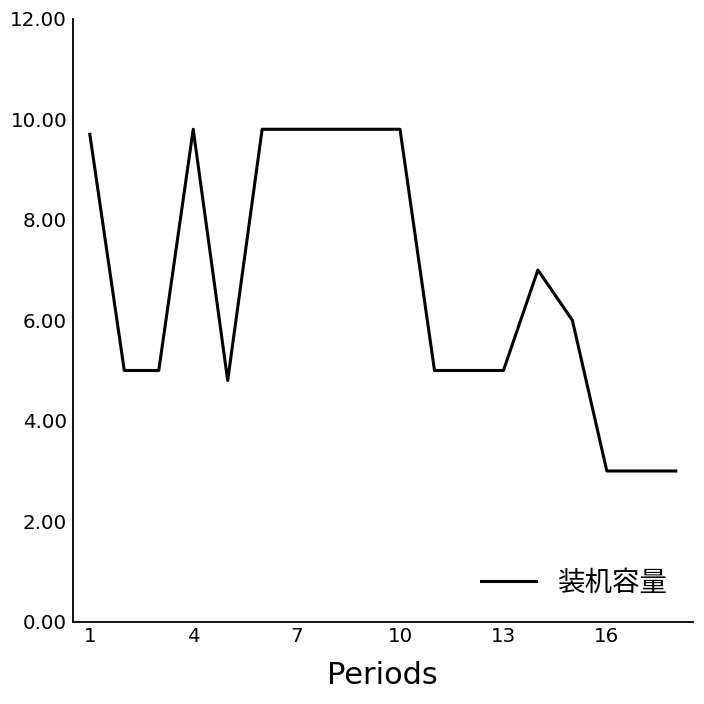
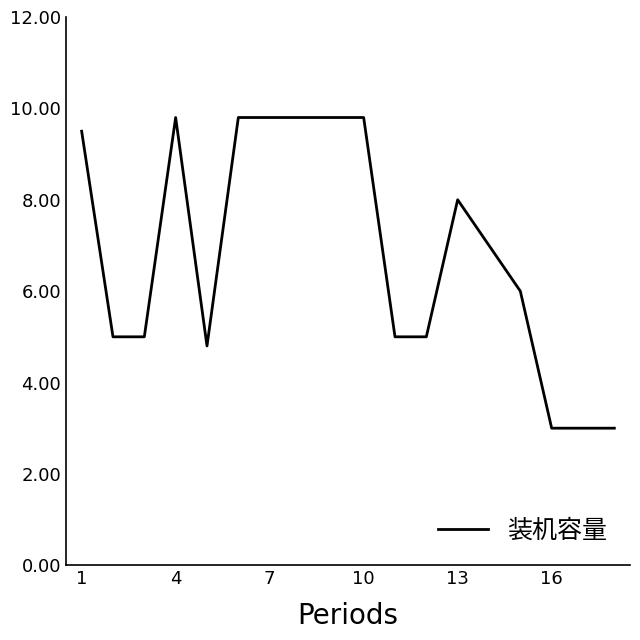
1: 9.7 -> 9.5
13: 5 -> 8
